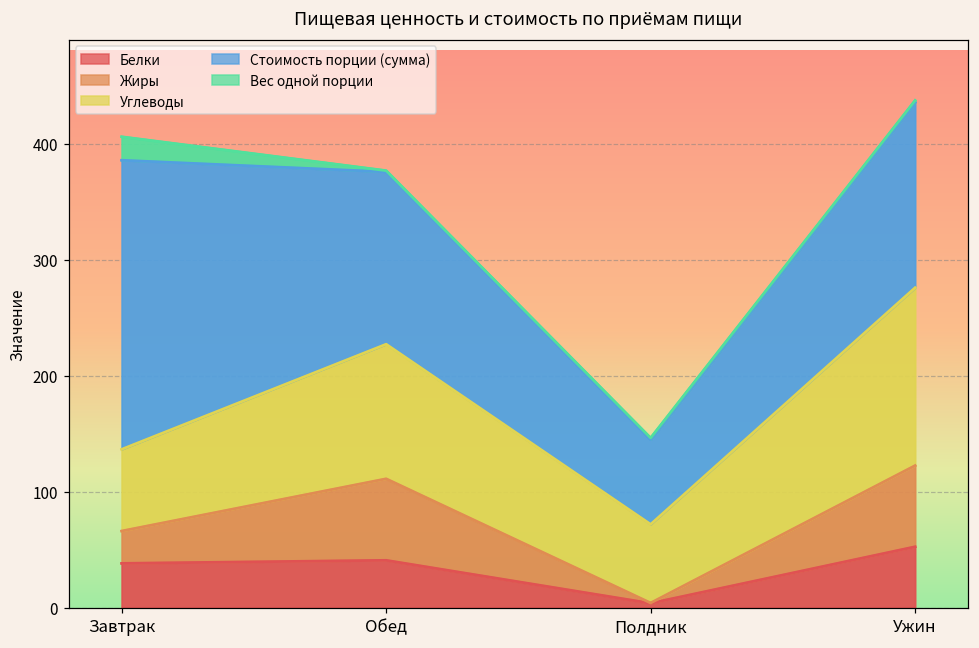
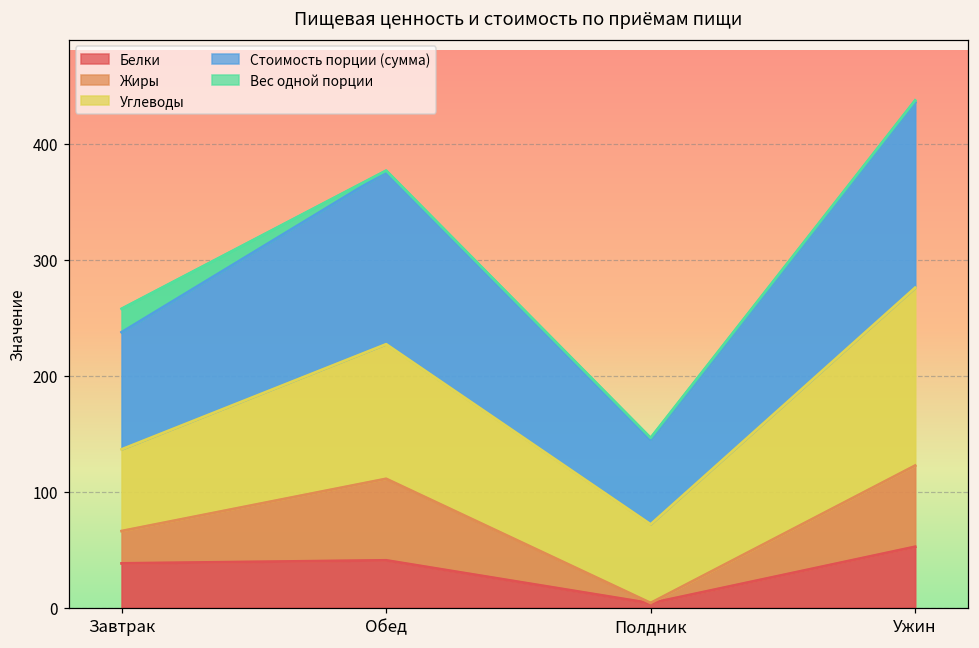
Стоимость порции (сумма), Завтрак: 249 -> 101
